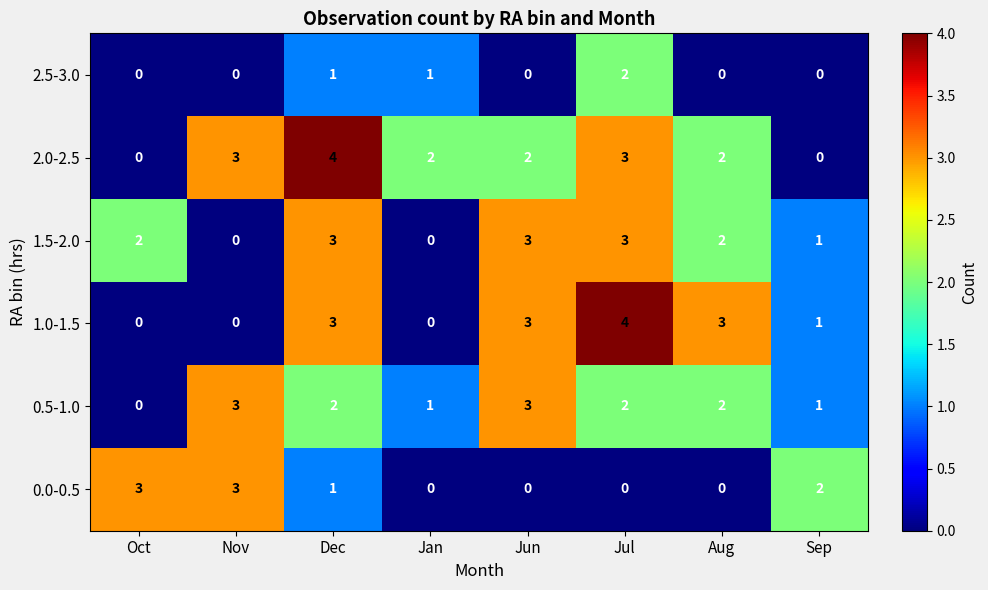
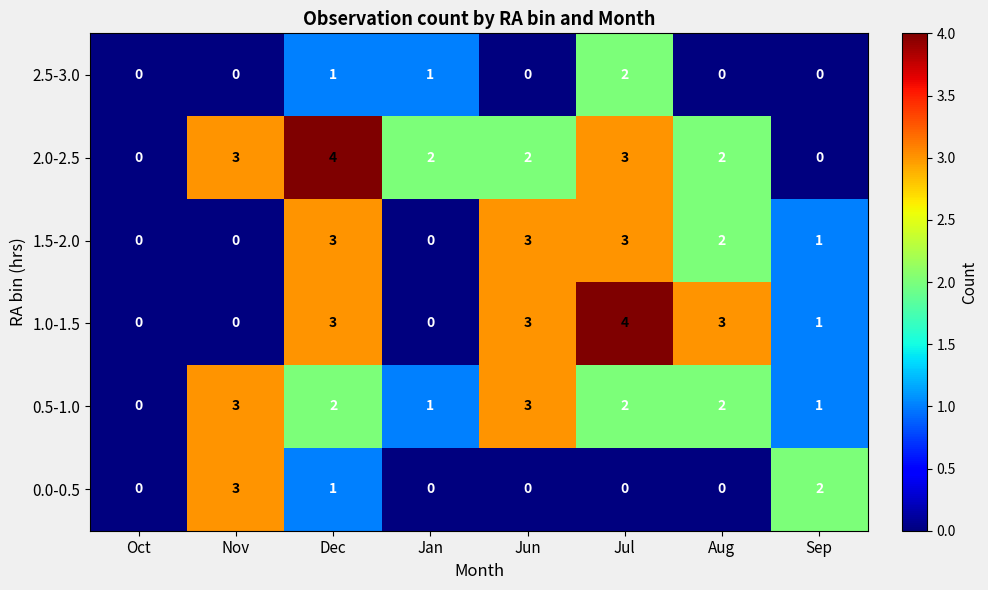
1.5-2.0, Oct: 2 -> 0
0.0-0.5, Oct: 3 -> 0
